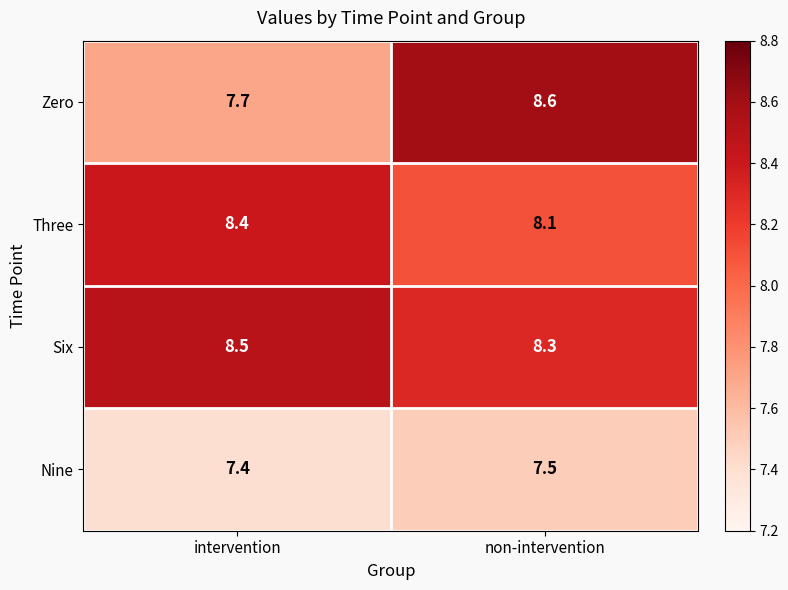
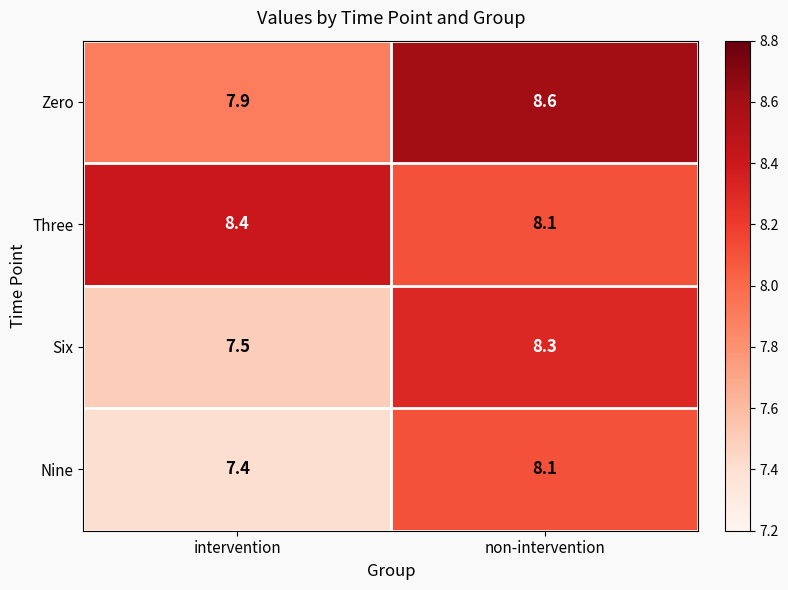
Zero, intervention: 7.7 -> 7.9
Six, intervention: 8.5 -> 7.5
Nine, non-intervention: 7.5 -> 8.1
